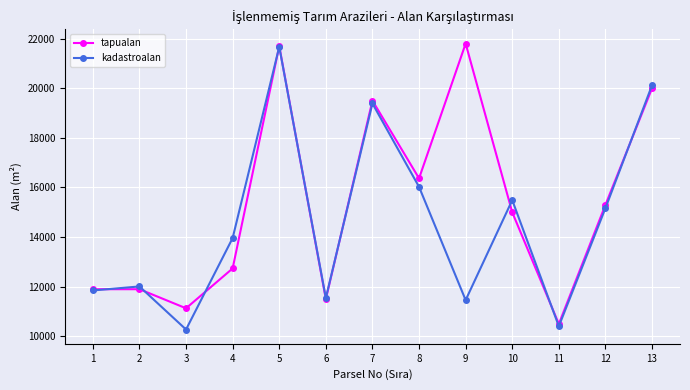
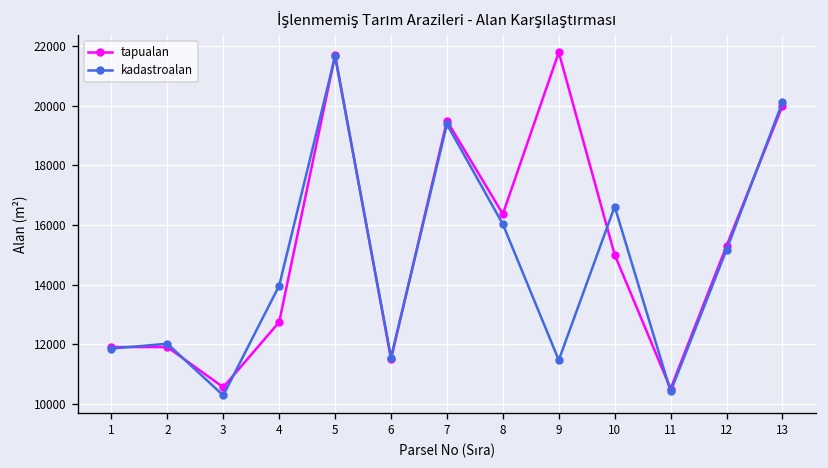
tapualan, 3: 11100 -> 10600
kadastroalan, 10: 15500 -> 16600
